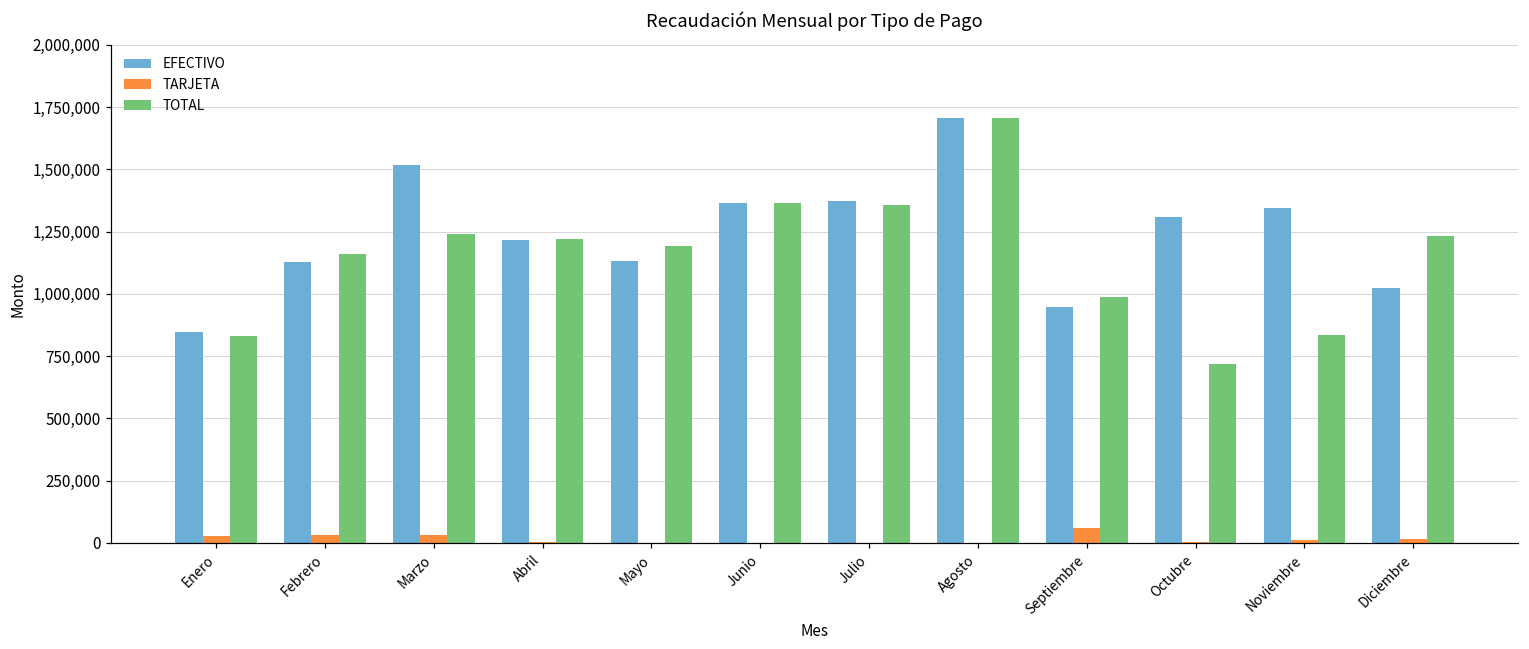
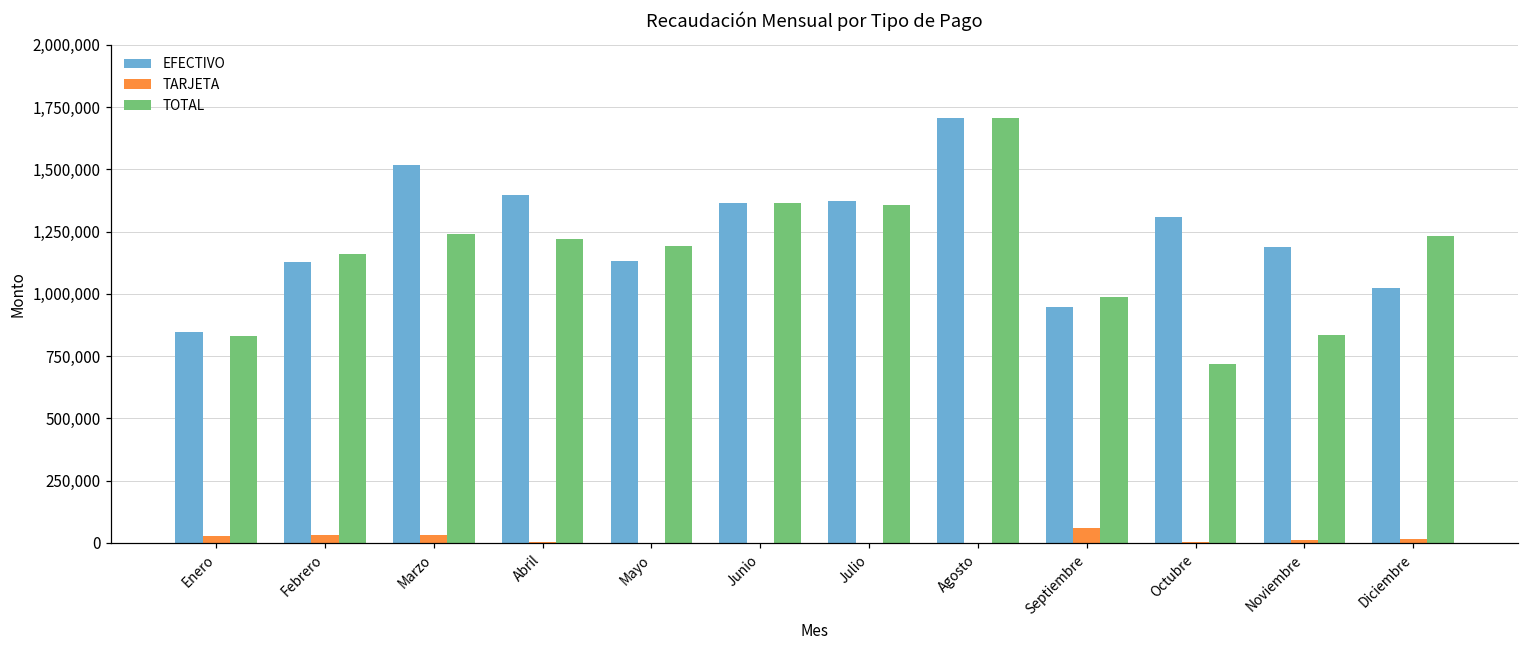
EFECTIVO, Abril: 1,220,000 -> 1,400,000
EFECTIVO, Noviembre: 1,350,000 -> 1,190,000
